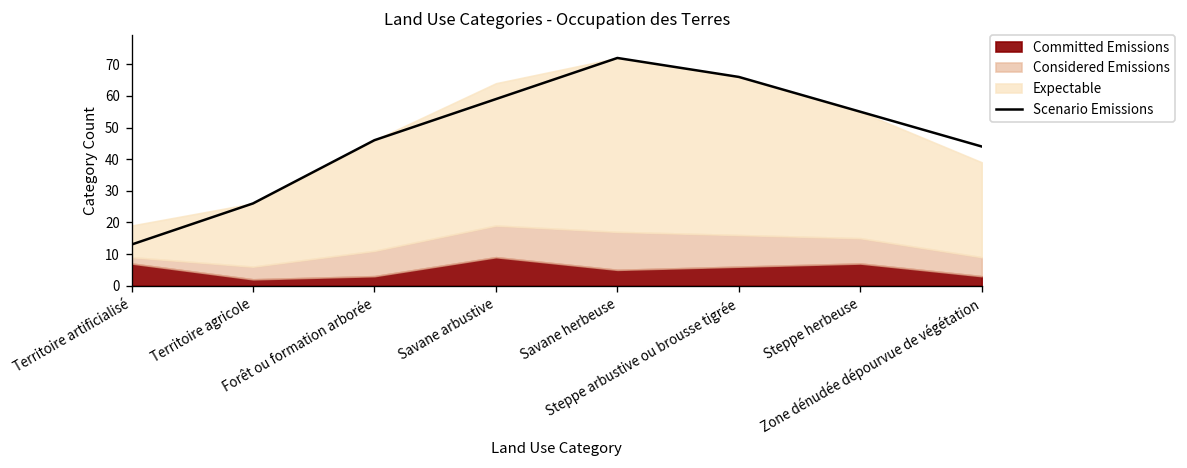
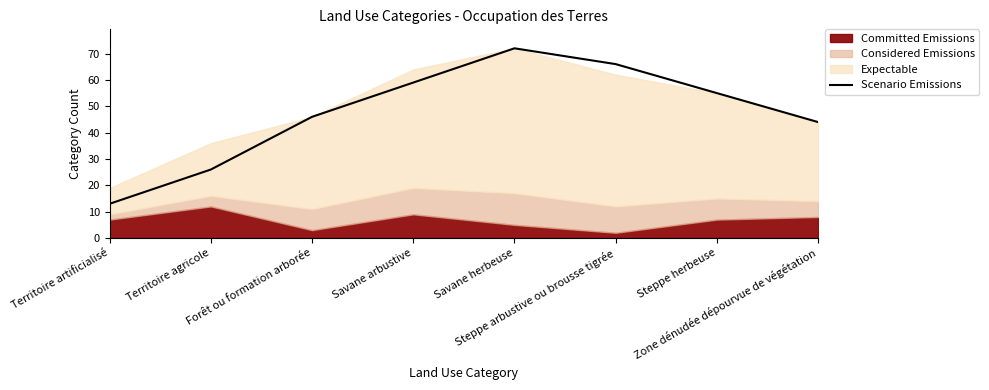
Committed Emissions, Territoire agricole: 2 -> 12
Committed Emissions, Steppe arbustive ou brousse tigrée: 6 -> 2
Committed Emissions, Zone dénudée dépourvue de végétation: 3 -> 8
